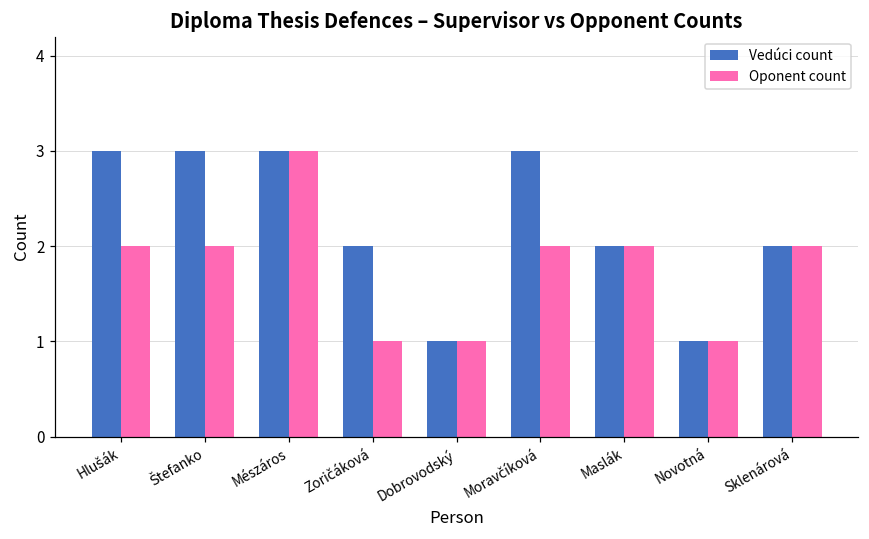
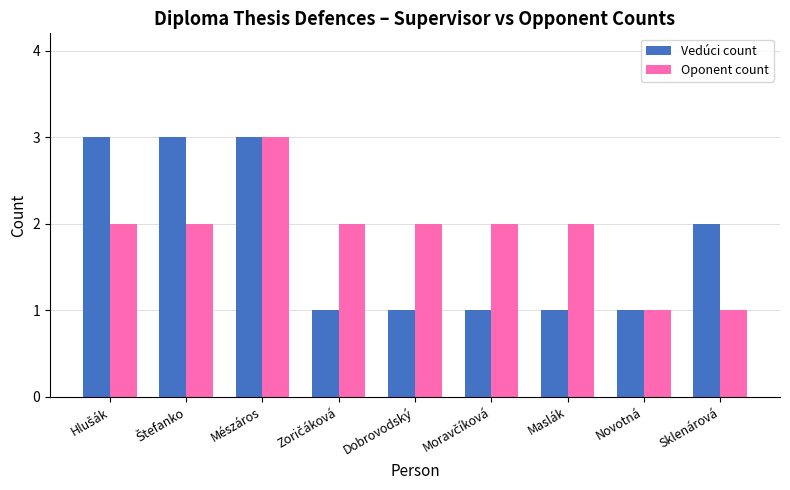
Vedúci count, Zoričáková: 2 -> 1
Oponent count, Zoričáková: 1 -> 2
Oponent count, Dobrovodský: 1 -> 2
Vedúci count, Moravčíková: 3 -> 1
Vedúci count, Maslák: 2 -> 1
Oponent count, Sklenárová: 2 -> 1
